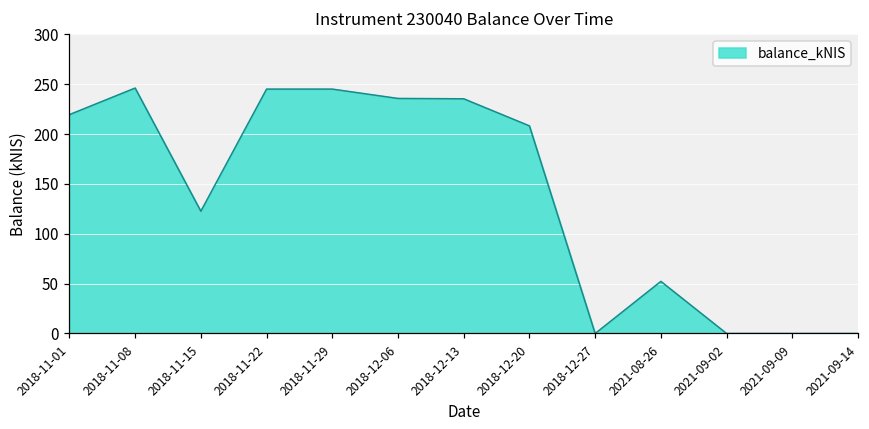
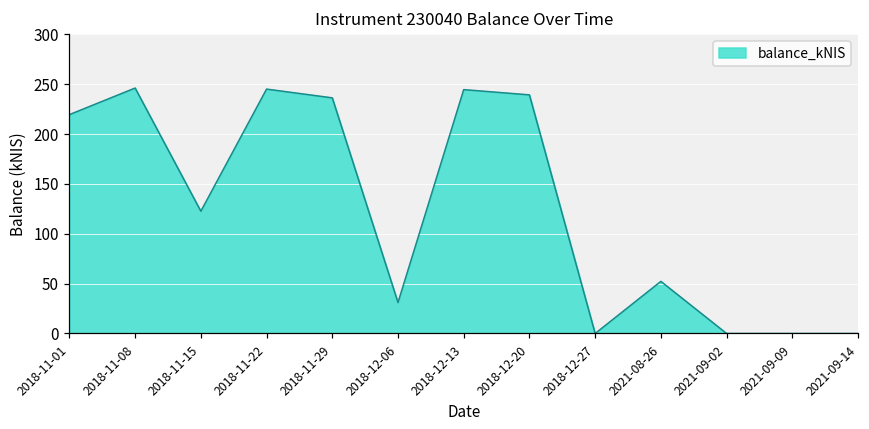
2018-11-29: 250 -> 240
2018-12-06: 240 -> 30
2018-12-13: 235 -> 245
2018-12-20: 210 -> 240
